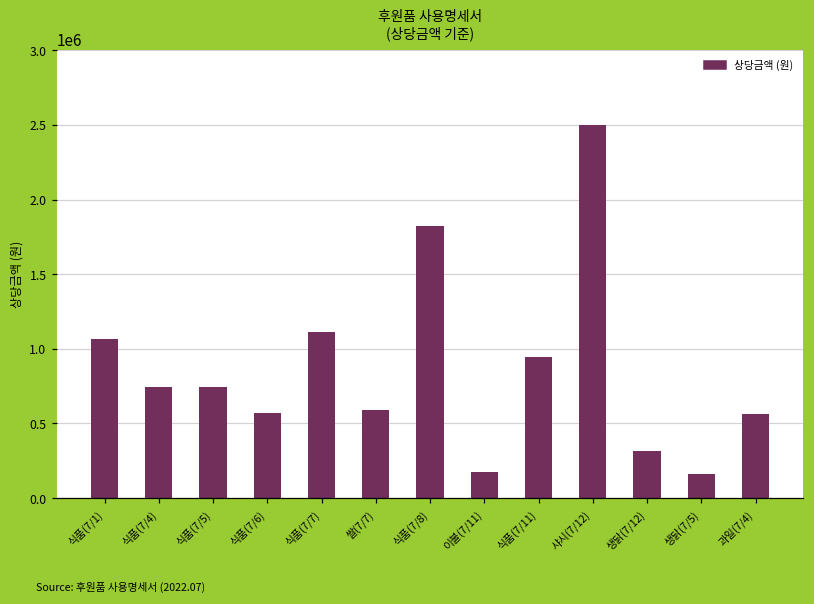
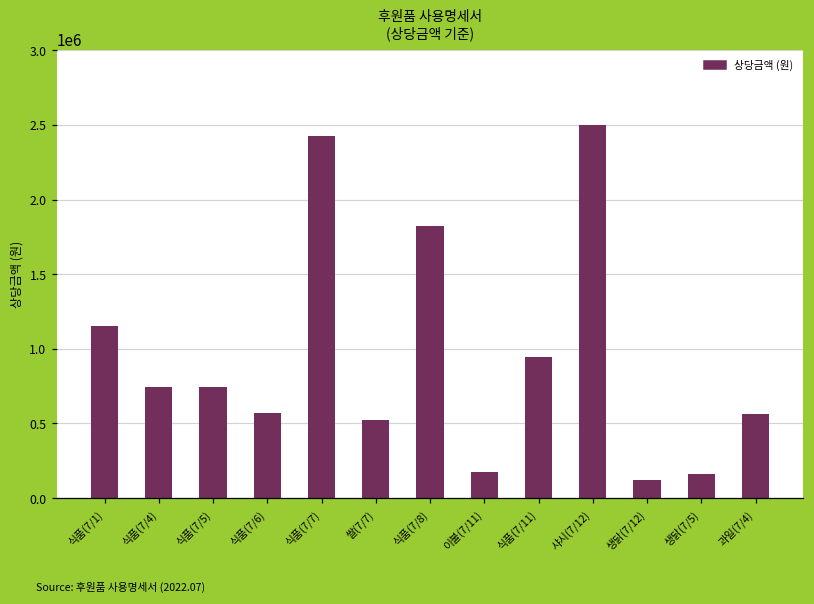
식품(7/1): 1070000 -> 1150000
식품(7/7): 1110000 -> 2430000
쌀(7/7): 590000 -> 520000
생닭(7/12): 320000 -> 120000
